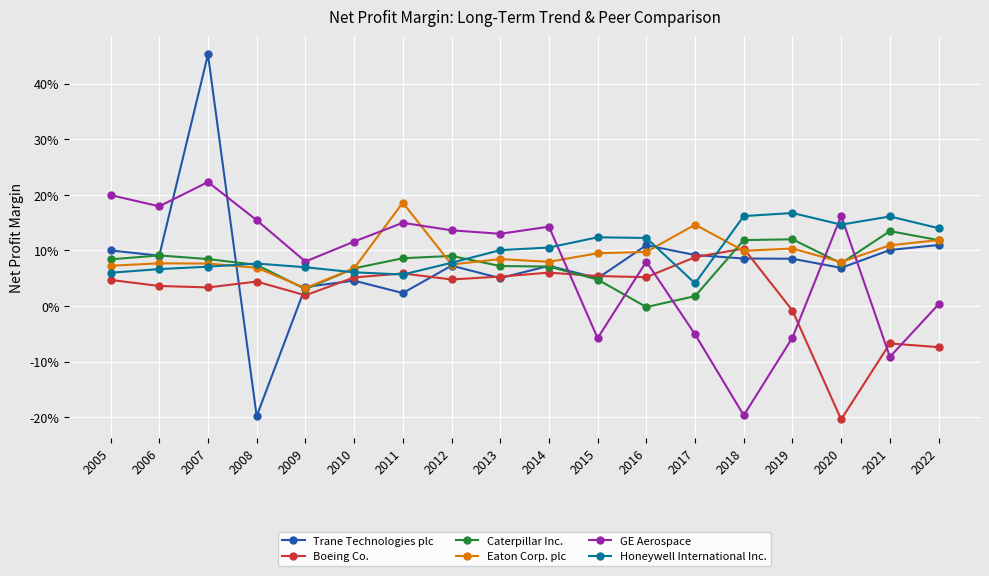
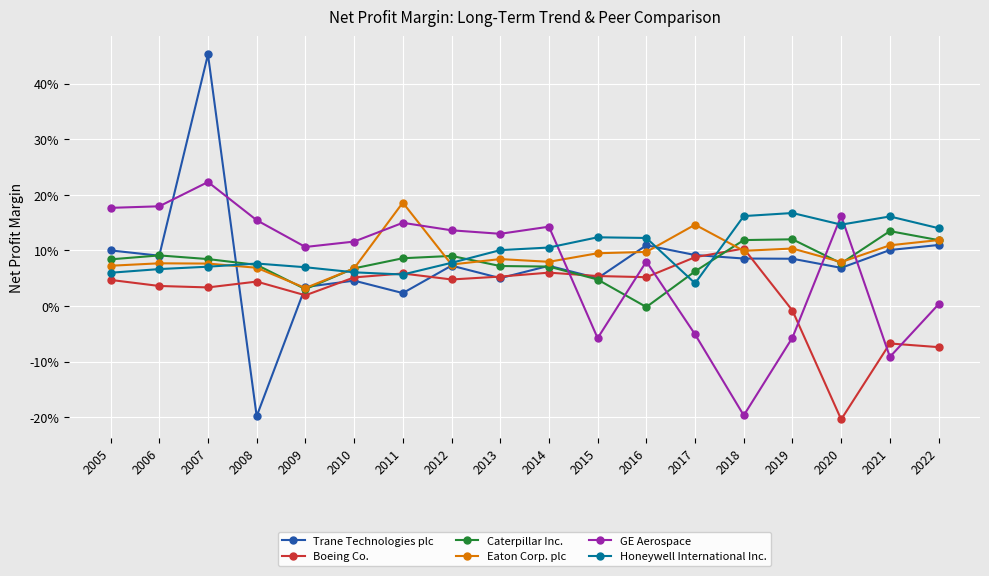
GE Aerospace, 2005: 20% -> 18%
GE Aerospace, 2009: 8% -> 11%
Caterpillar Inc., 2017: 2% -> 6%
